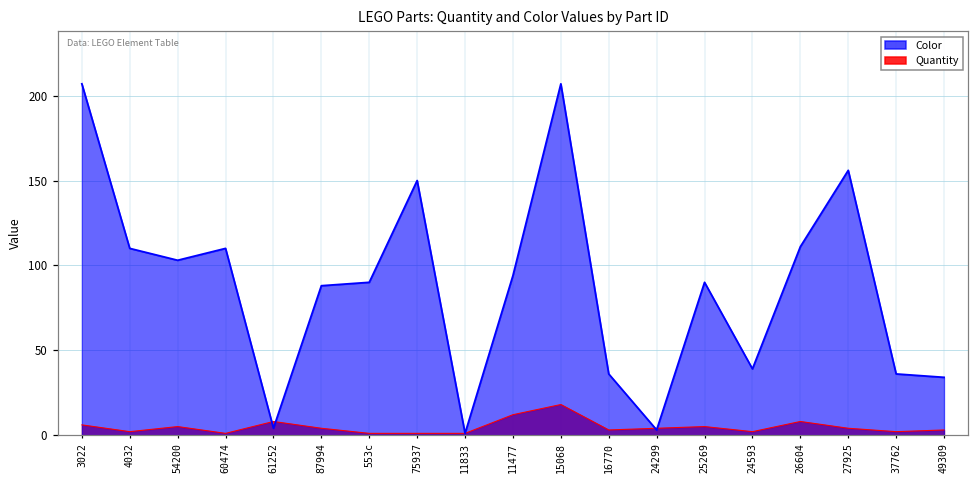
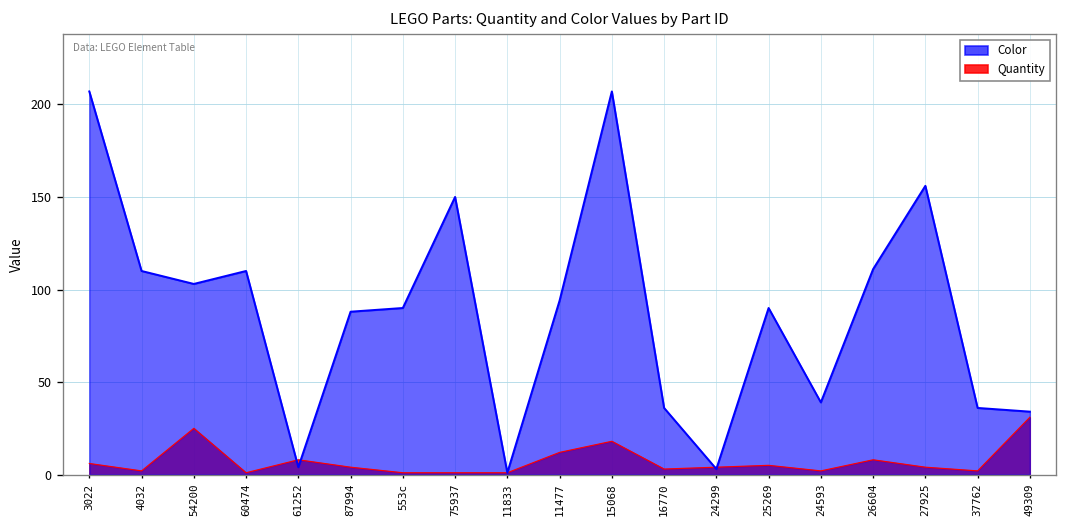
Quantity, 54200: 5 -> 25
Quantity, 49309: 3 -> 31
